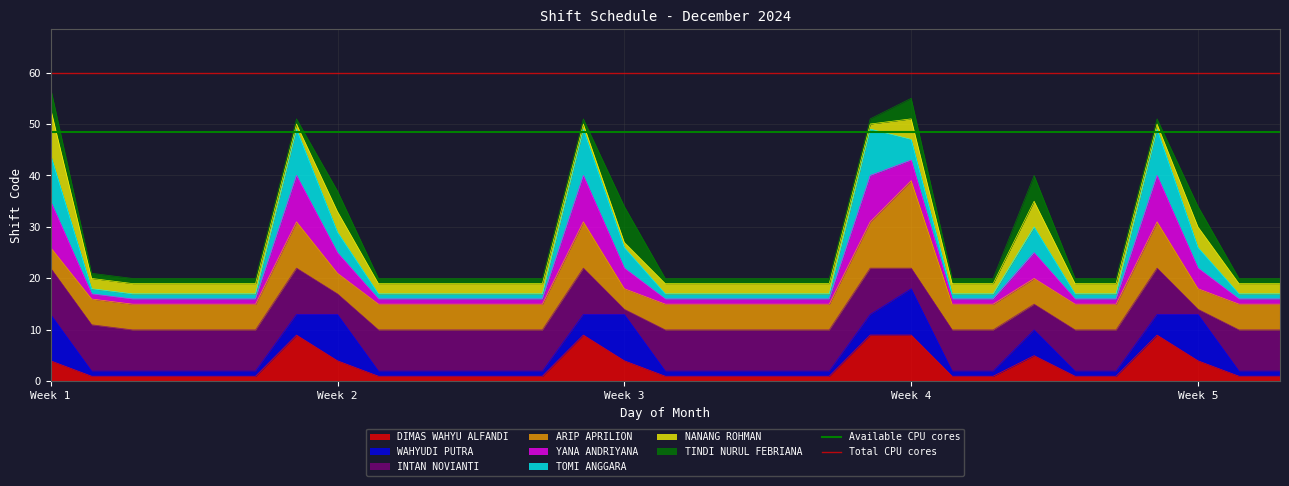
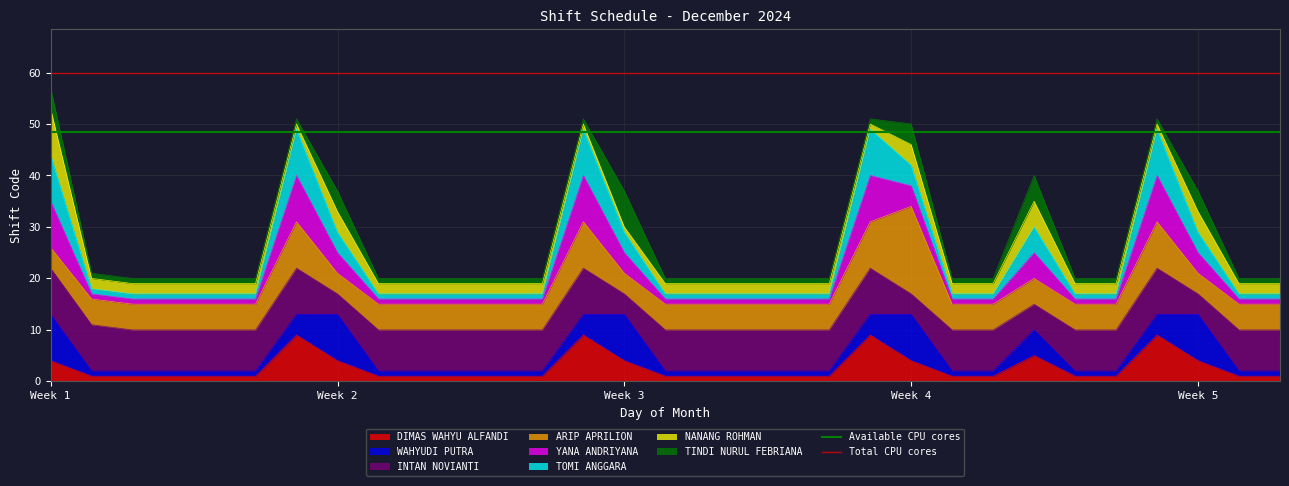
INTAN NOVIANTI, Week 3: 1 -> 4
DIMAS WAHYU ALFANDI, Week 4: 9 -> 4
INTAN NOVIANTI, Week 5: 1 -> 4
